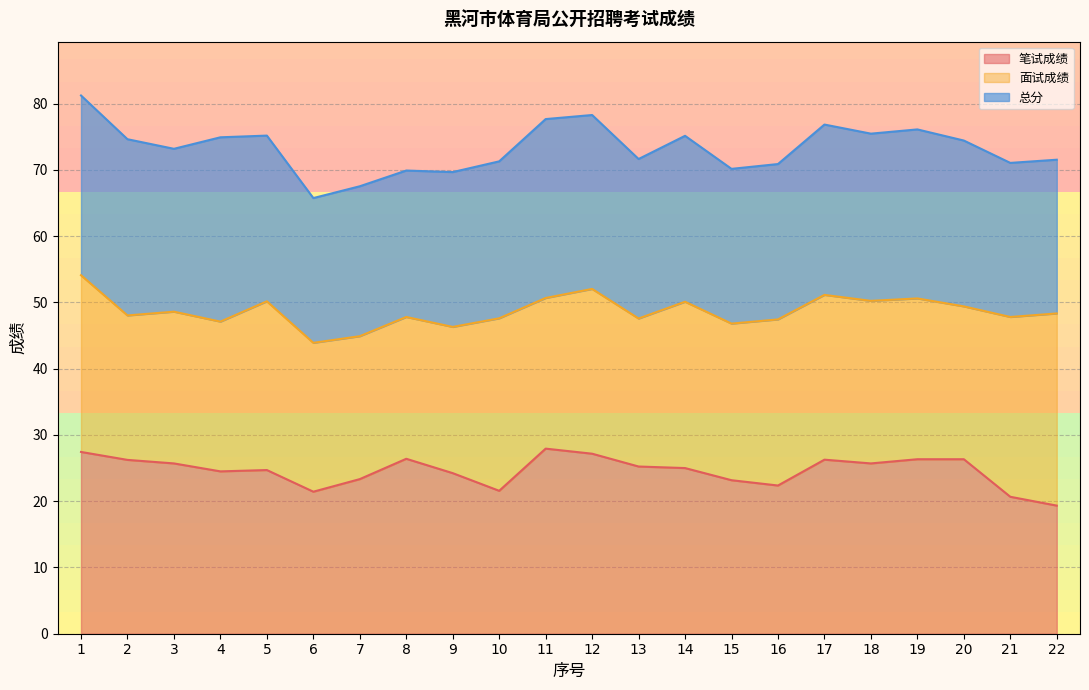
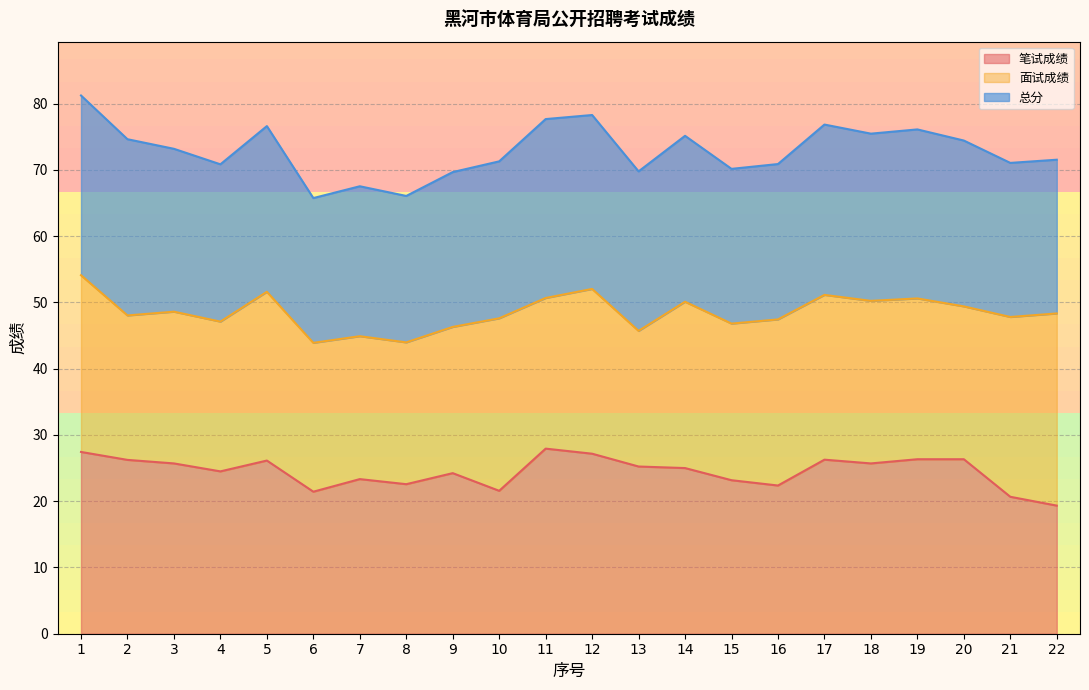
总分, 4: 28 -> 24
笔试成绩, 5: 25 -> 26
笔试成绩, 8: 26 -> 23
面试成绩, 13: 22 -> 20
